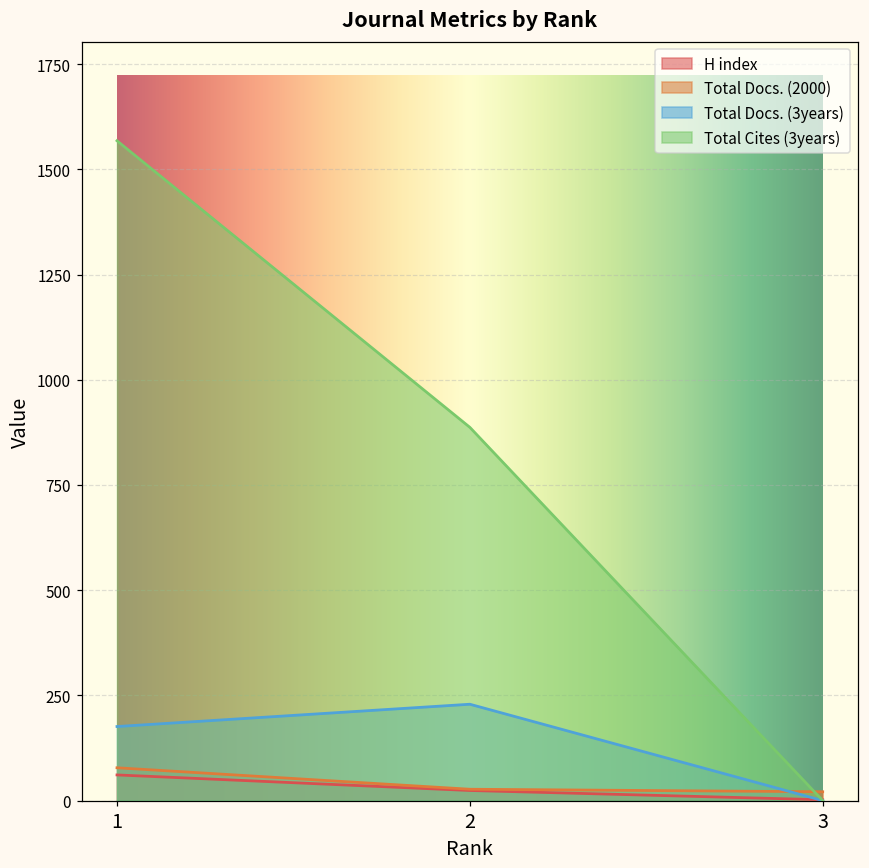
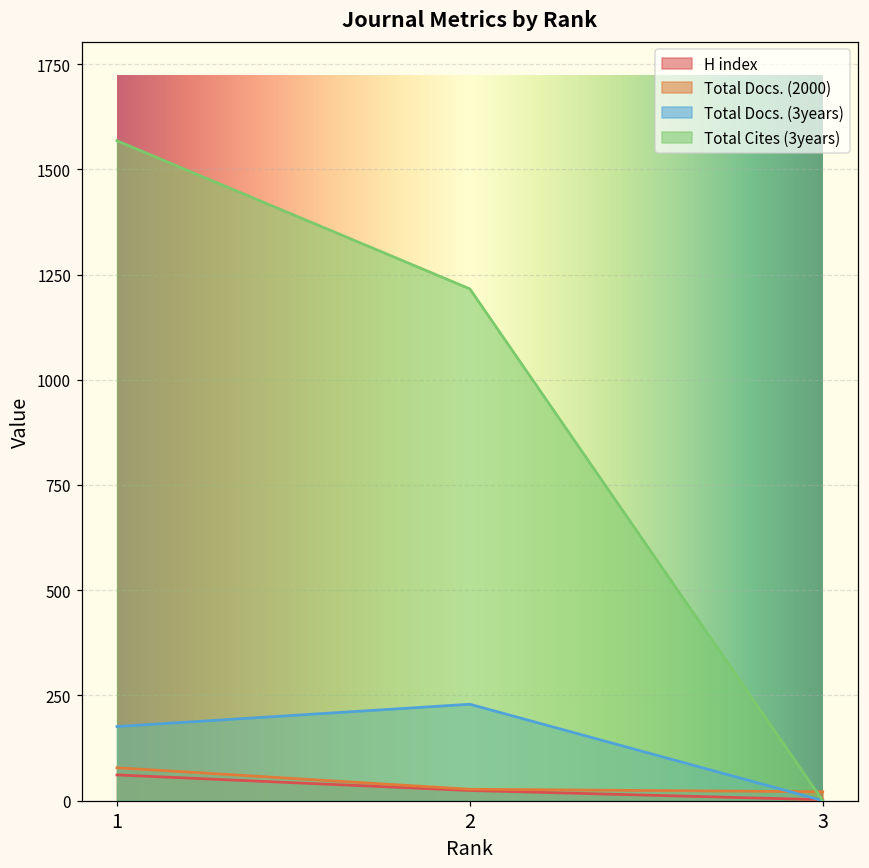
Total Cites (3years), 2: 890 -> 1220
